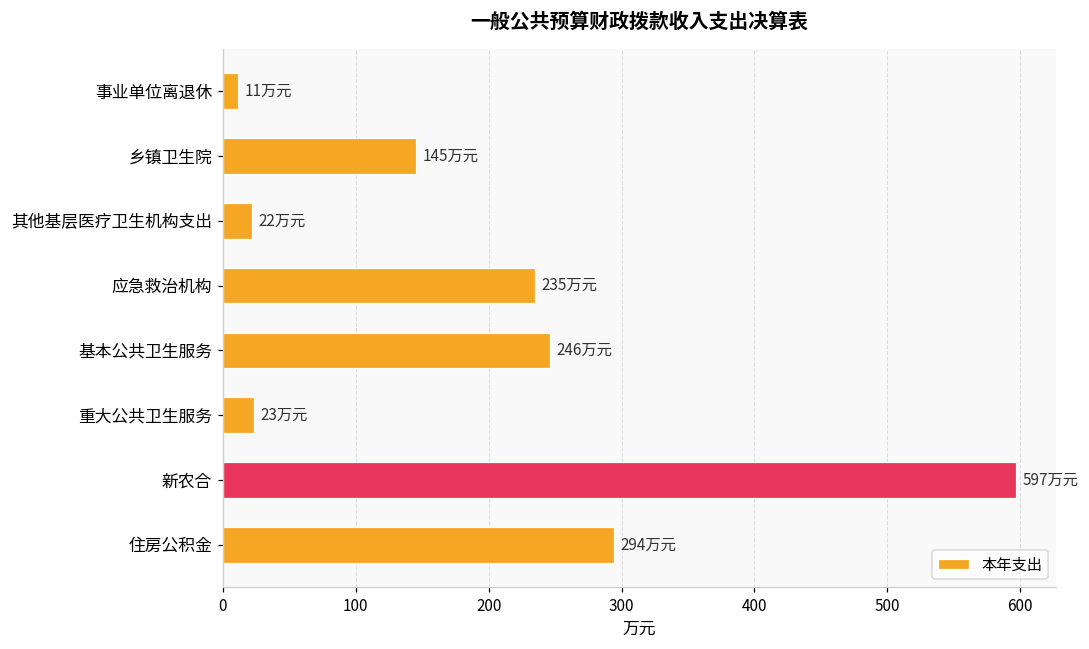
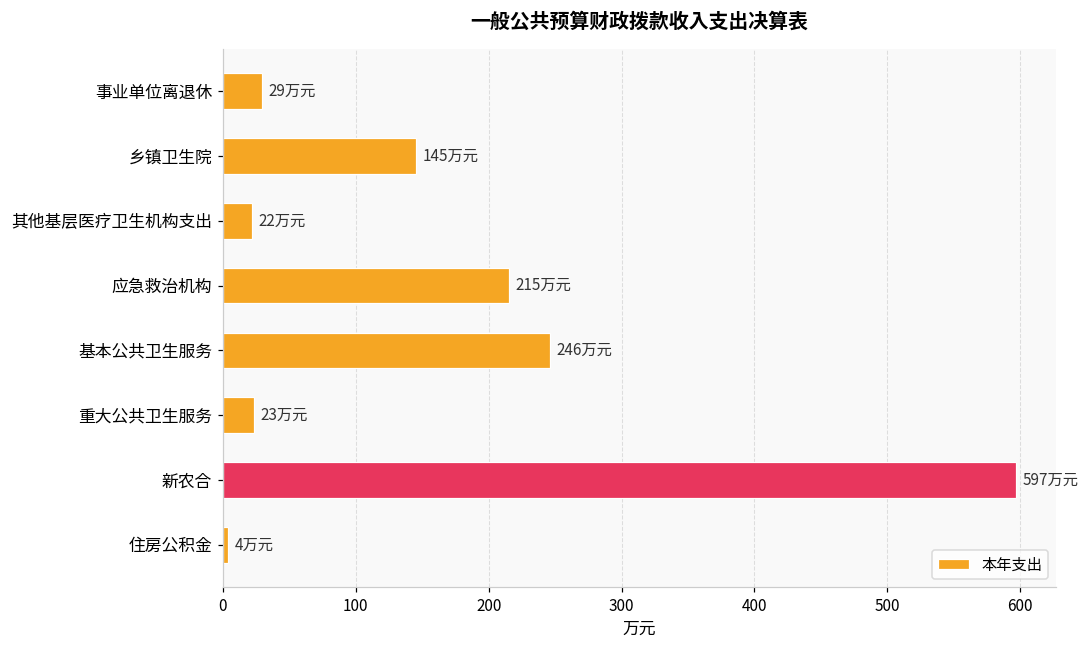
事业单位离退休: 11 -> 29
应急救治机构: 235 -> 215
住房公积金: 294 -> 4
